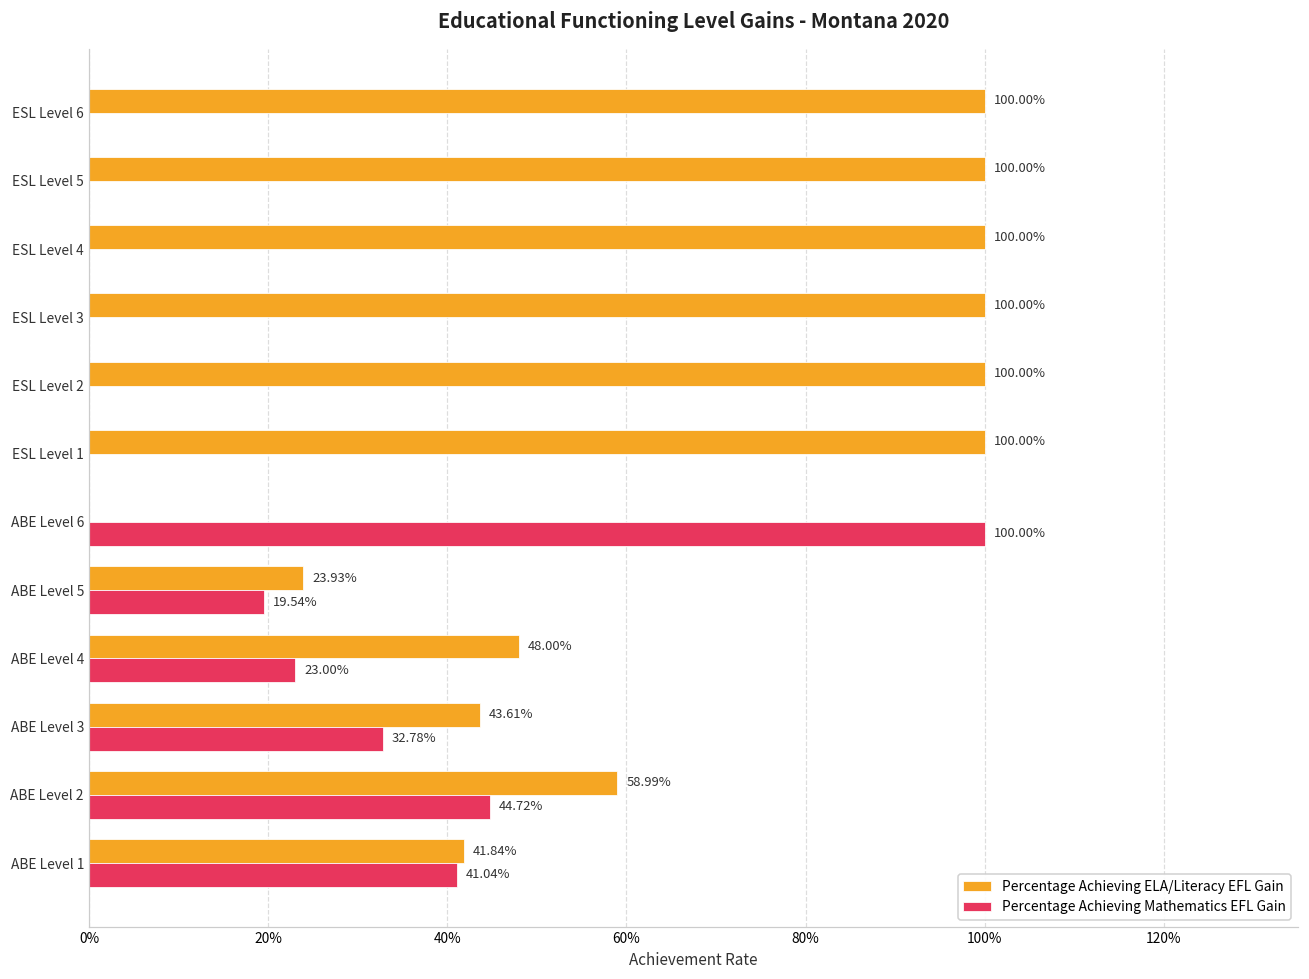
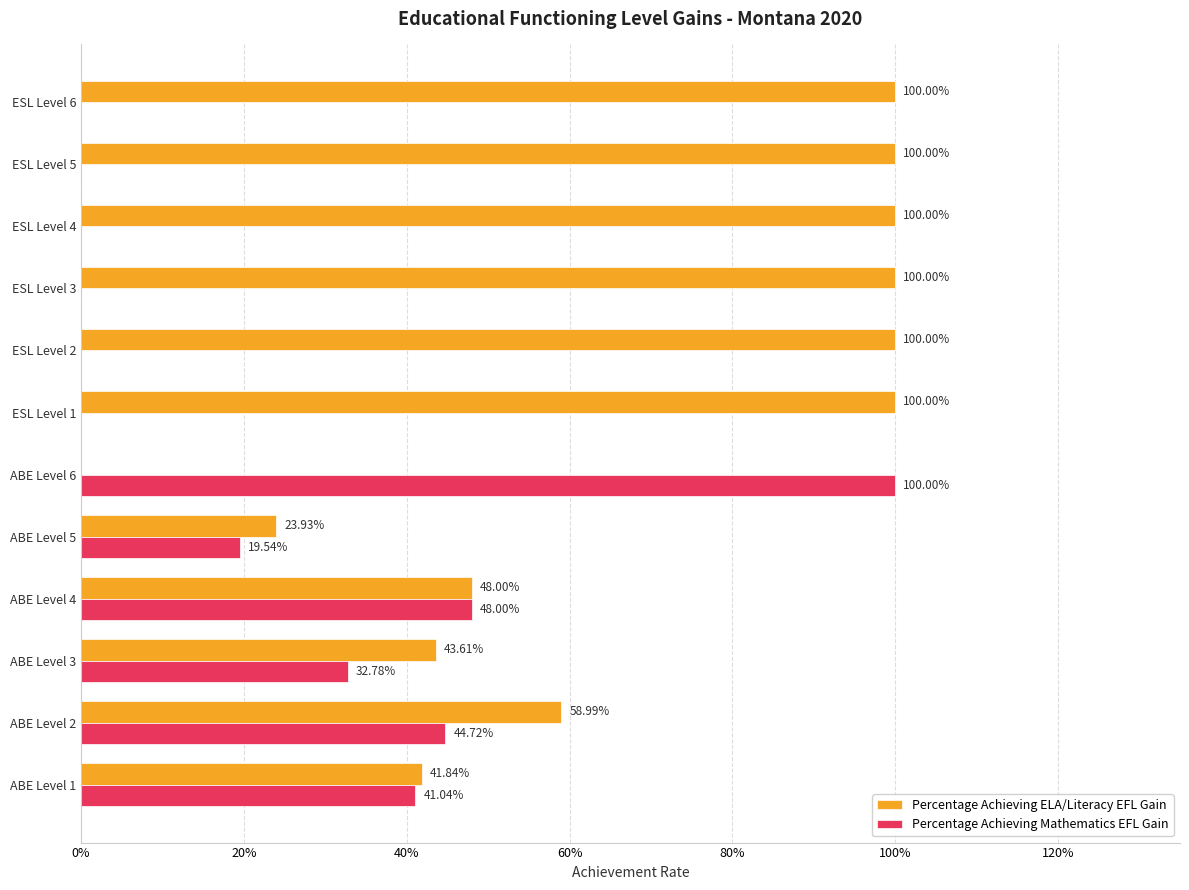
Percentage Achieving Mathematics EFL Gain, ABE Level 4: 23.00% -> 48.00%
